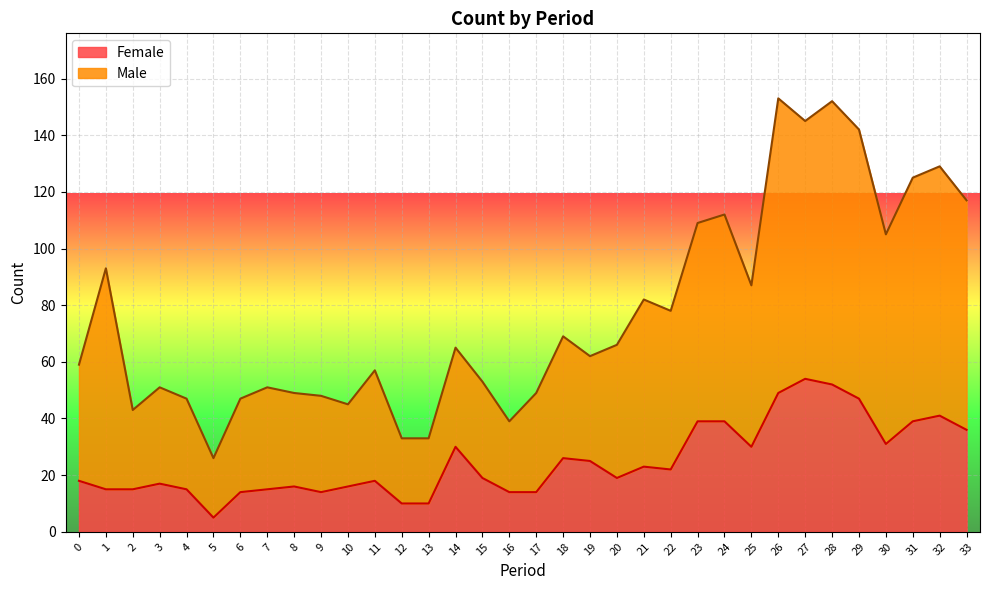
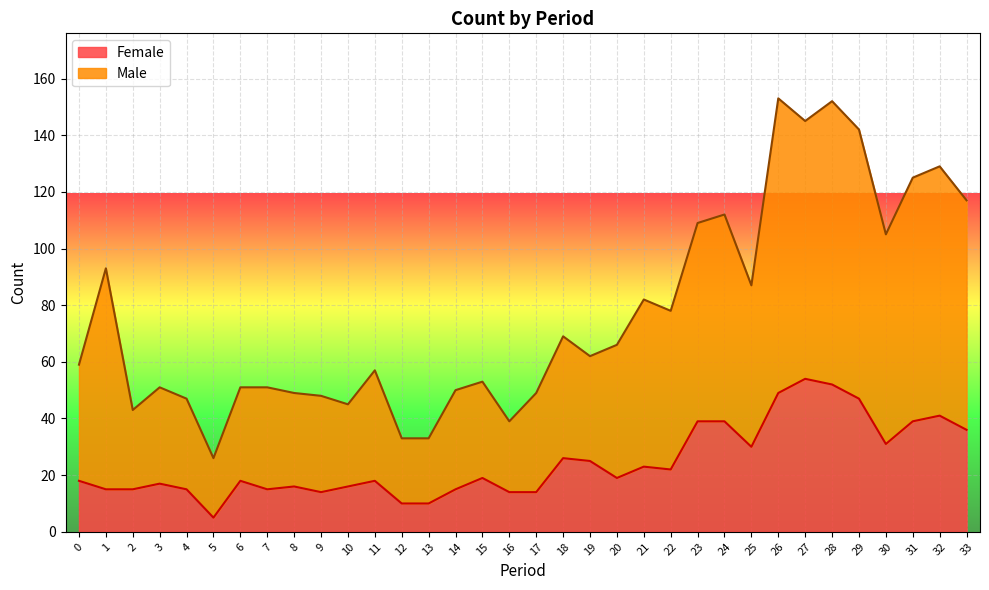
Female, 6: 14 -> 18
Female, 14: 30 -> 15
